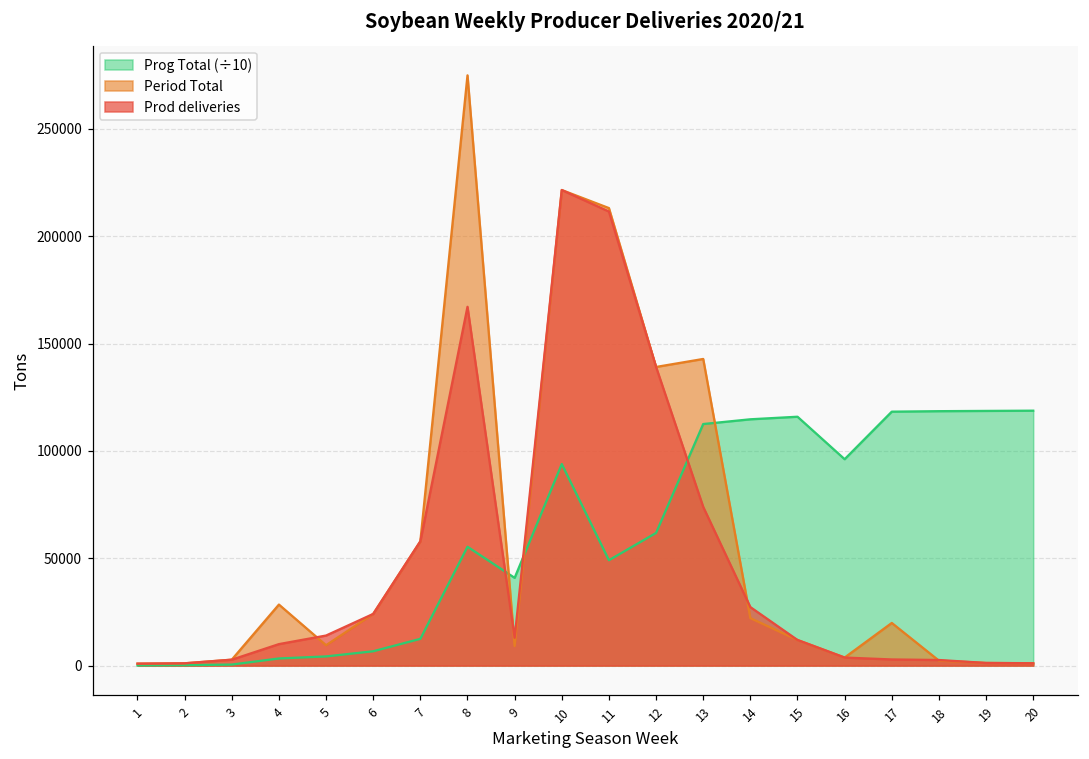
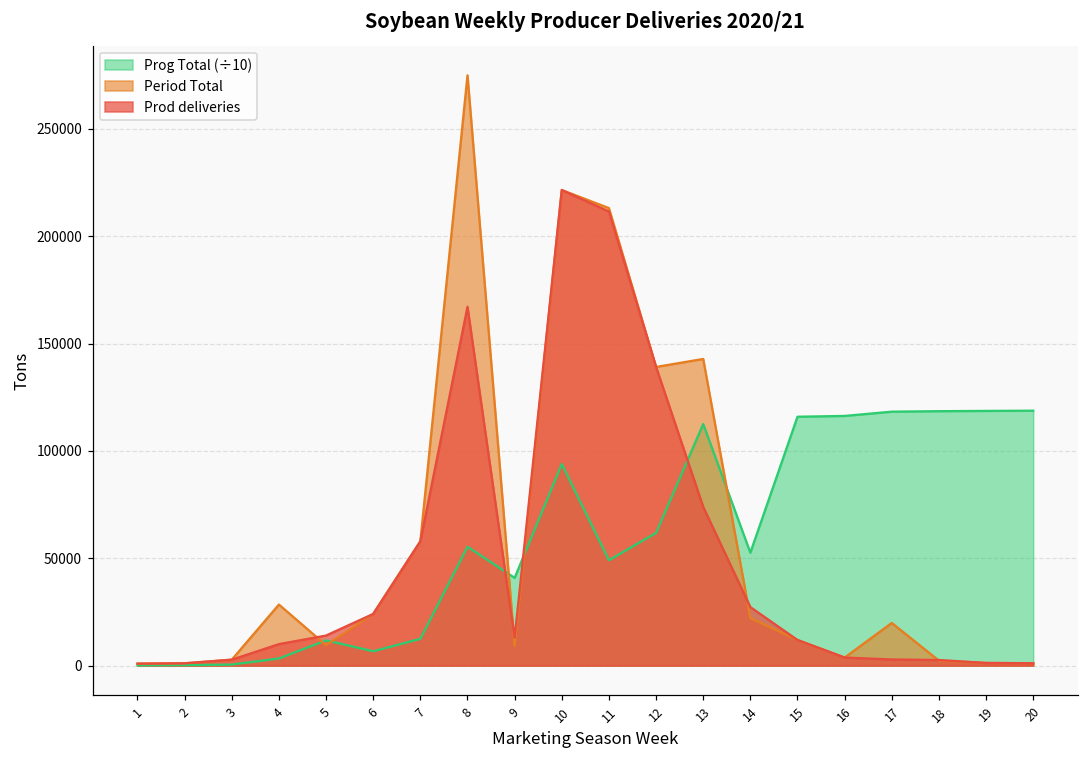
Prog Total (÷10), 5: 4000 -> 12000
Prog Total (÷10), 14: 115000 -> 53000
Prog Total (÷10), 16: 96000 -> 116000
